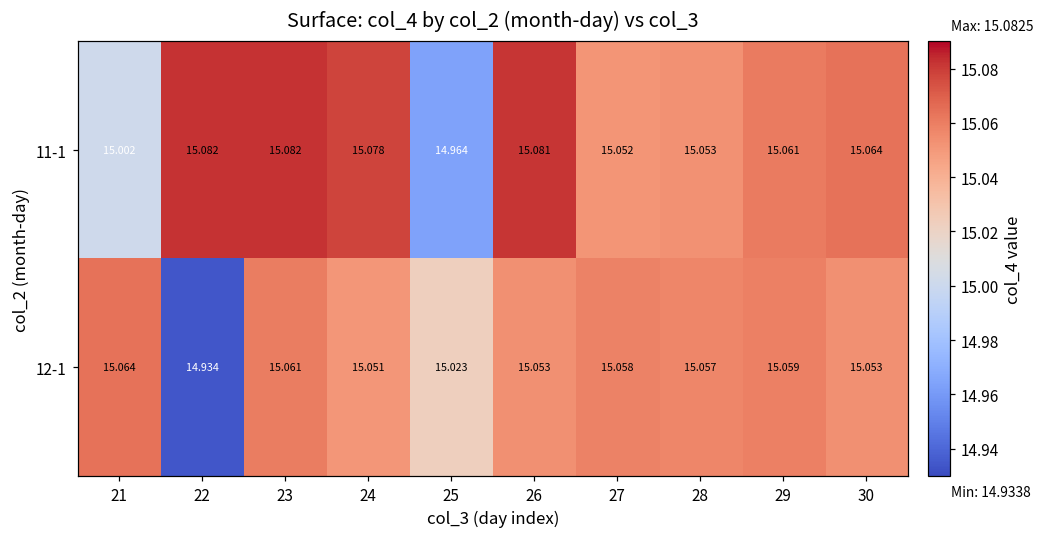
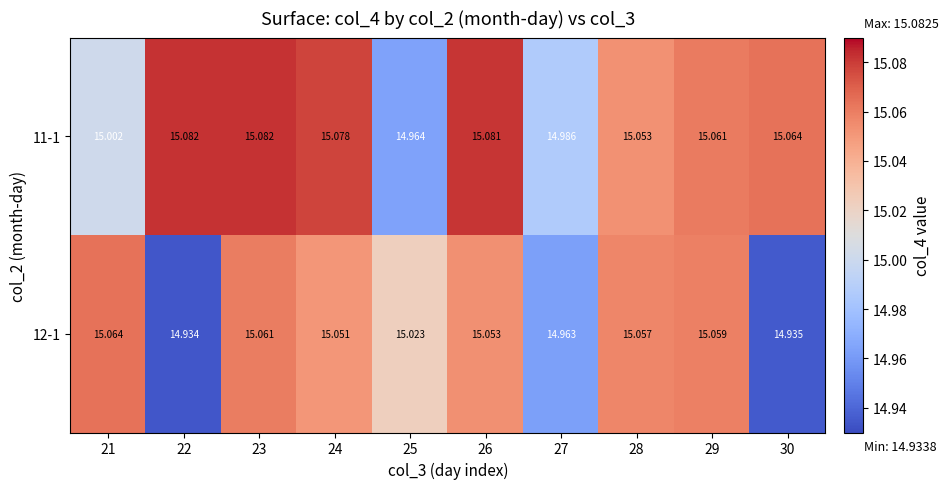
11-1, 27: 15.052 -> 14.986
12-1, 27: 15.058 -> 14.963
12-1, 30: 15.053 -> 14.935
